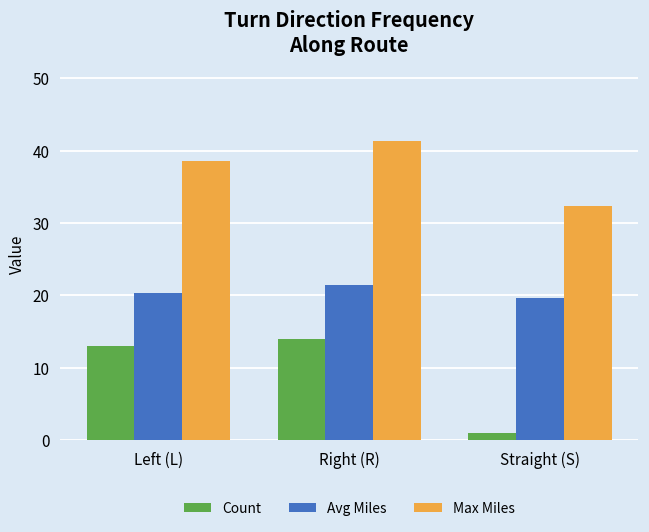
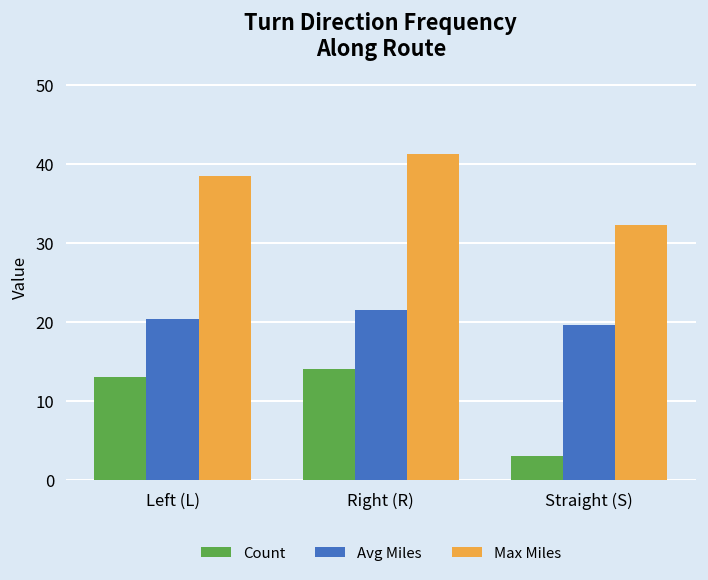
Count, Straight (S): 1 -> 3
